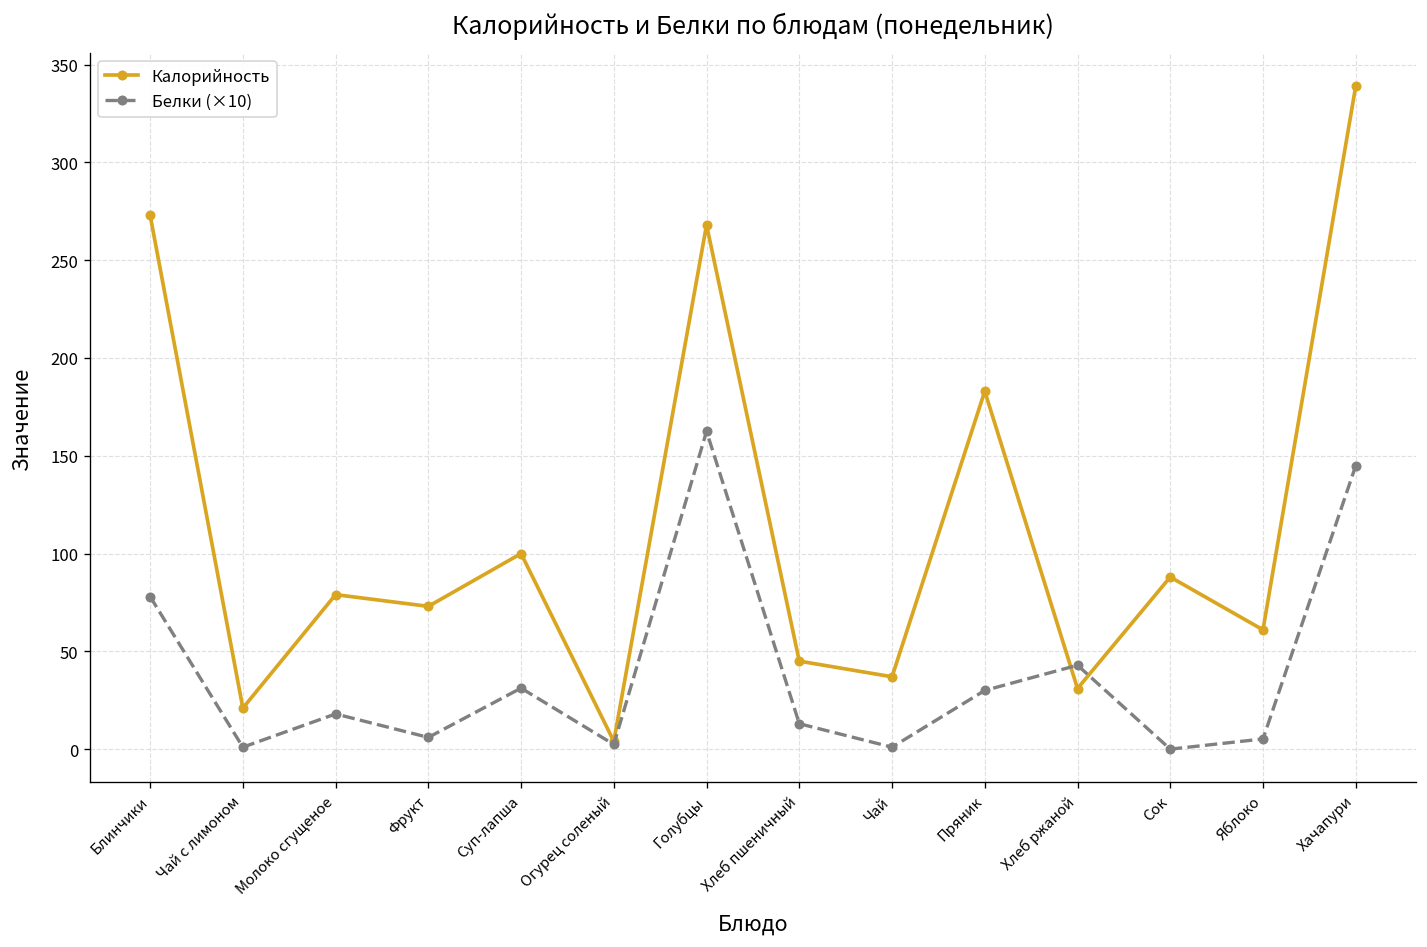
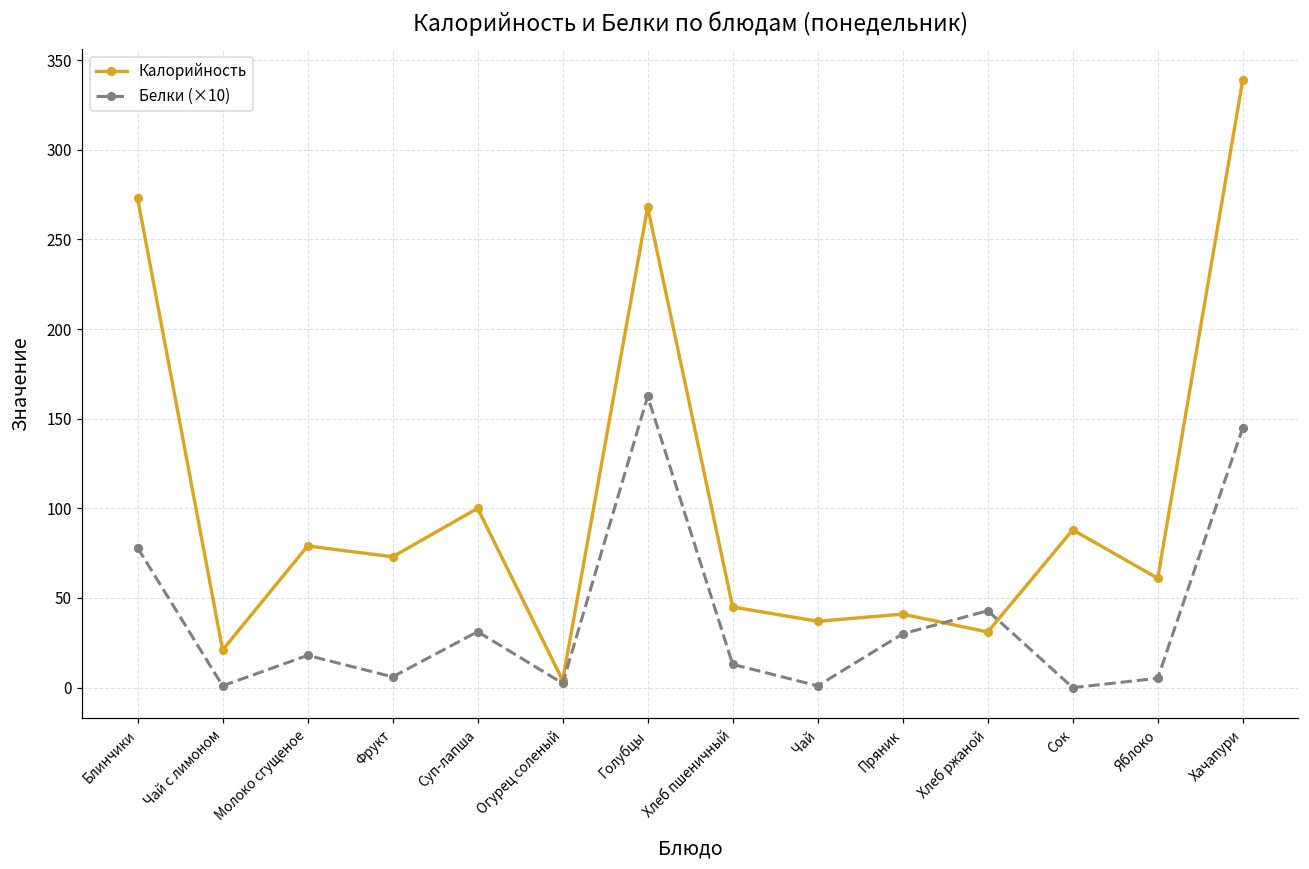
Калорийность, Пряник: 183 -> 41
